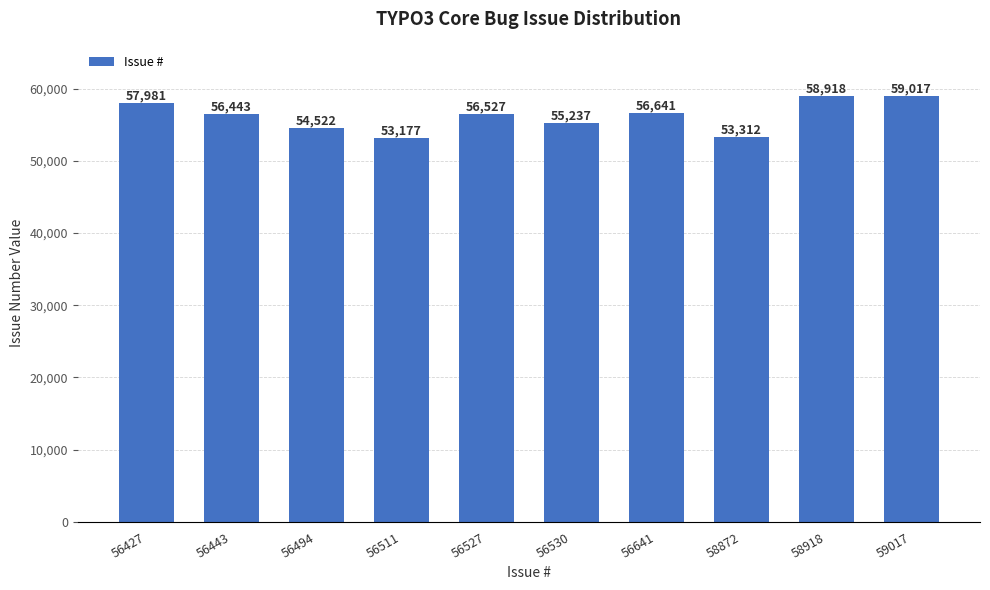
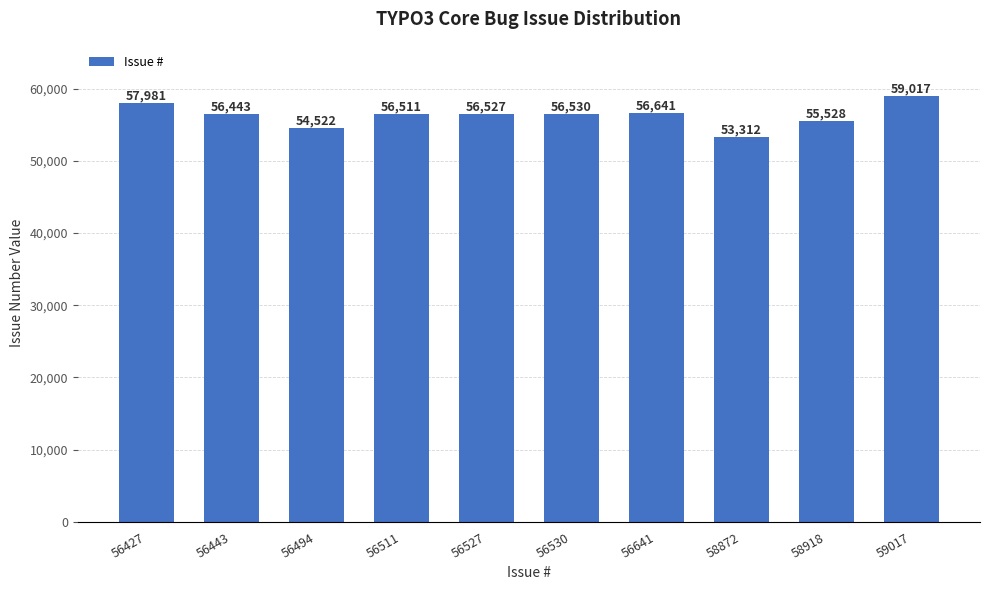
56511: 53,177 -> 56,511
56530: 55,237 -> 56,530
58918: 58,918 -> 55,528
